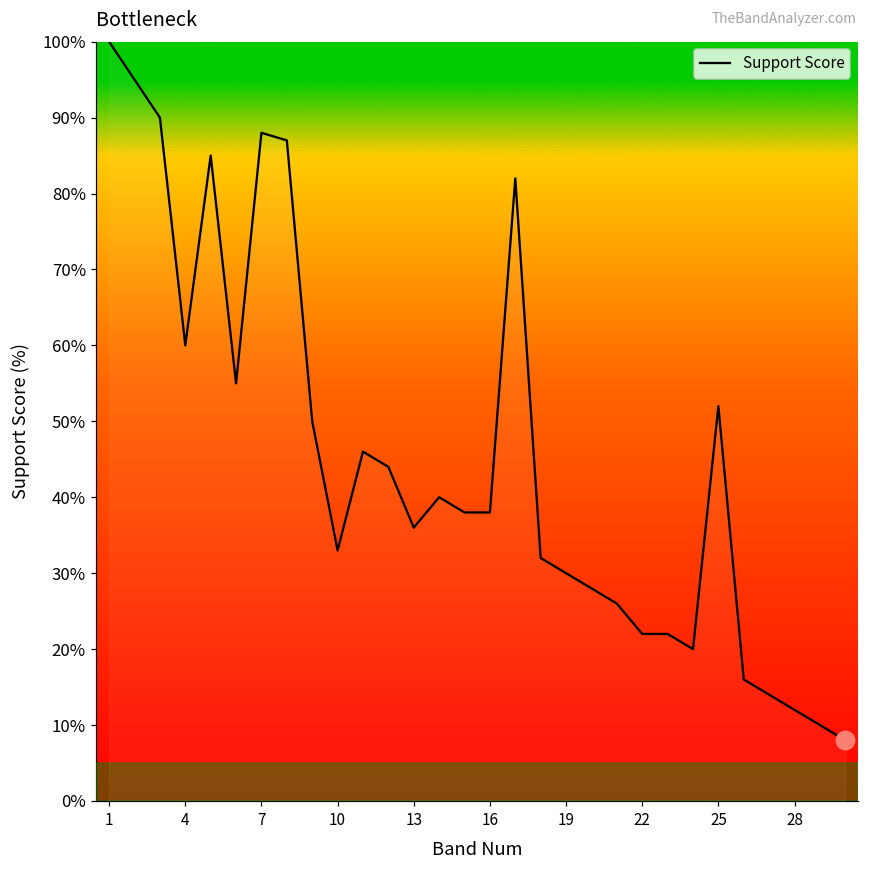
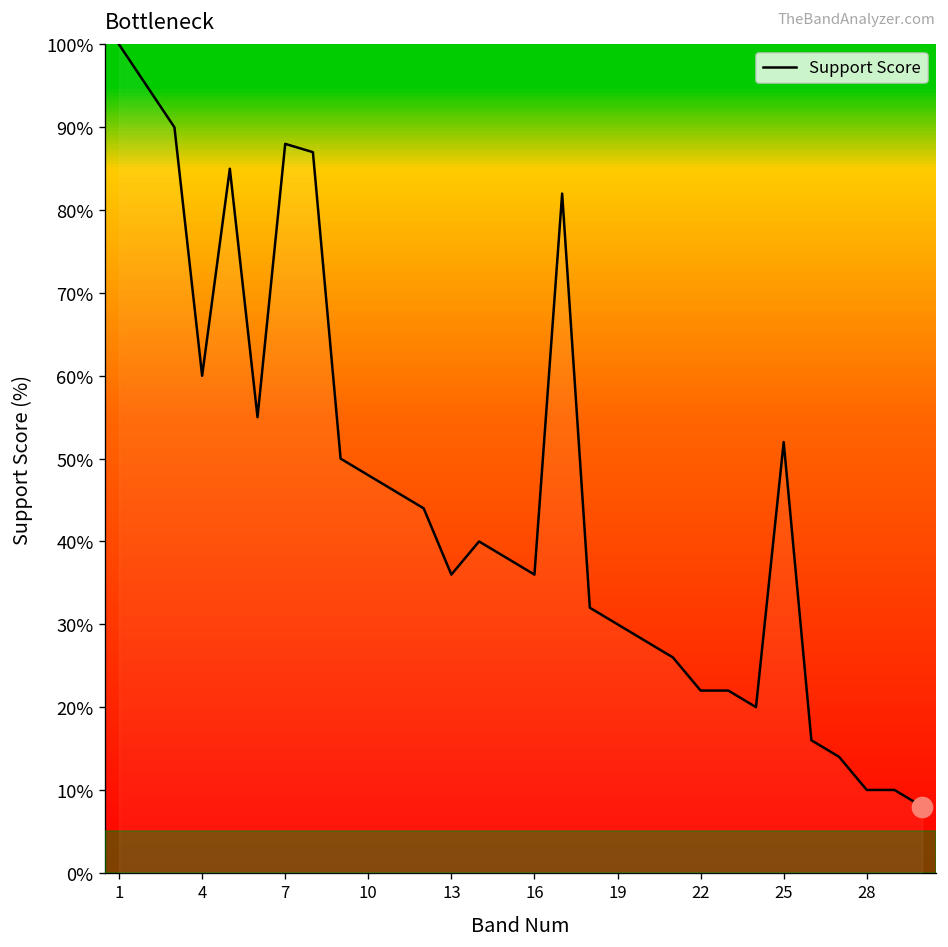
Support Score, 10: 33% -> 48%
Support Score, 16: 38% -> 36%
Support Score, 28: 12% -> 10%
